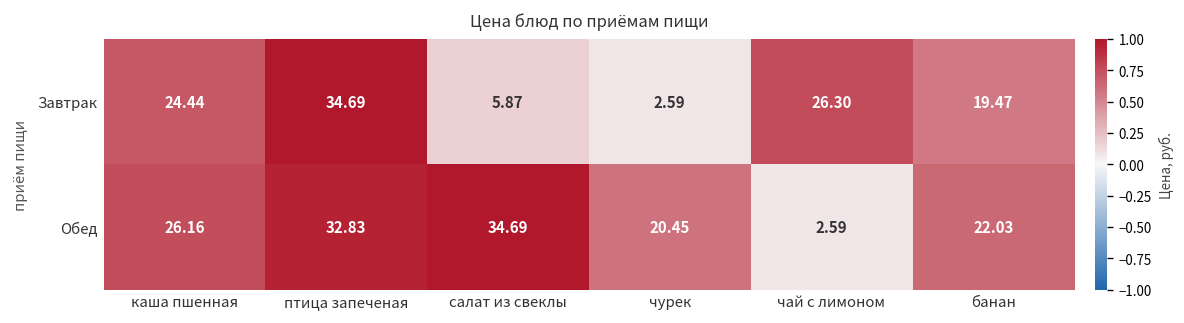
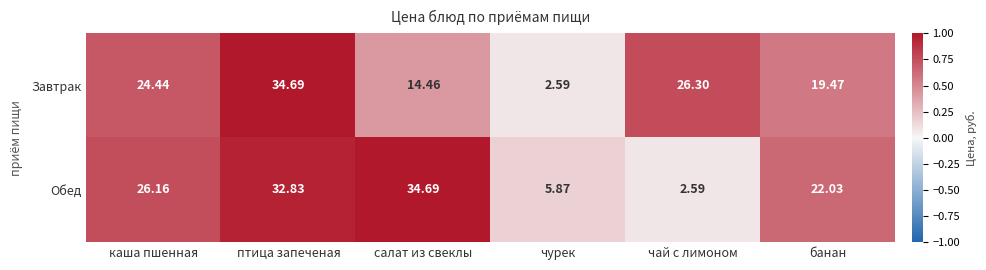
Завтрак, салат из свеклы: 5.87 -> 14.46
Обед, чурек: 20.45 -> 5.87
